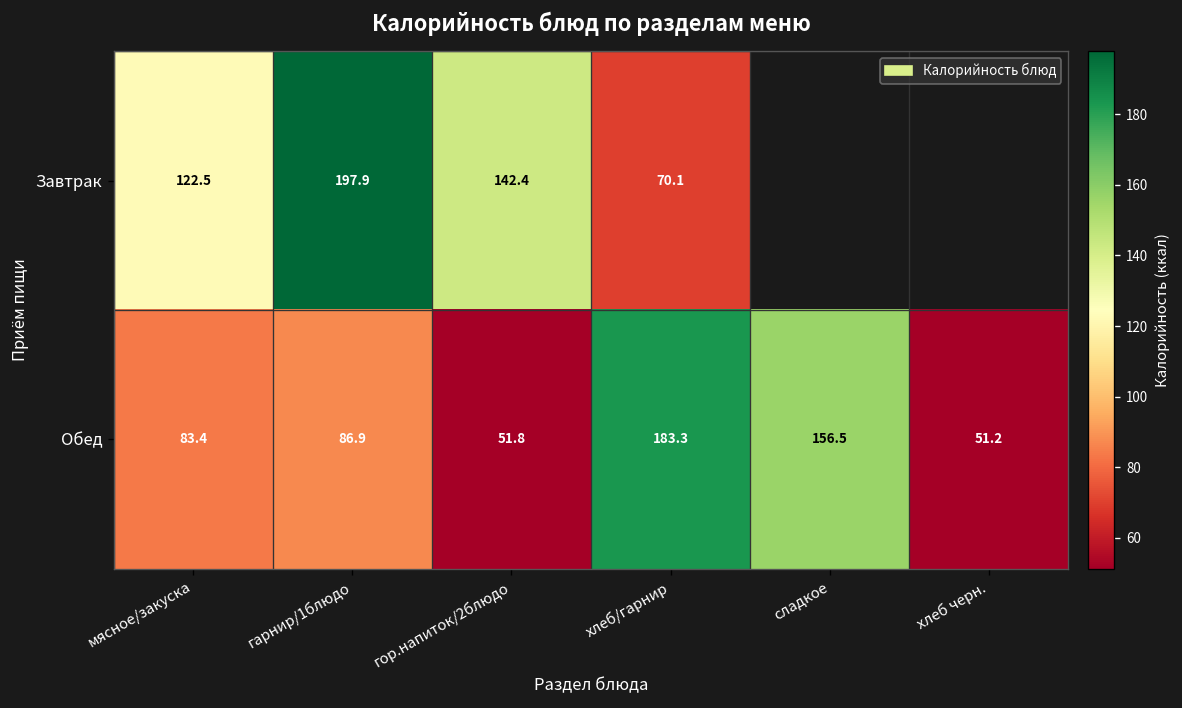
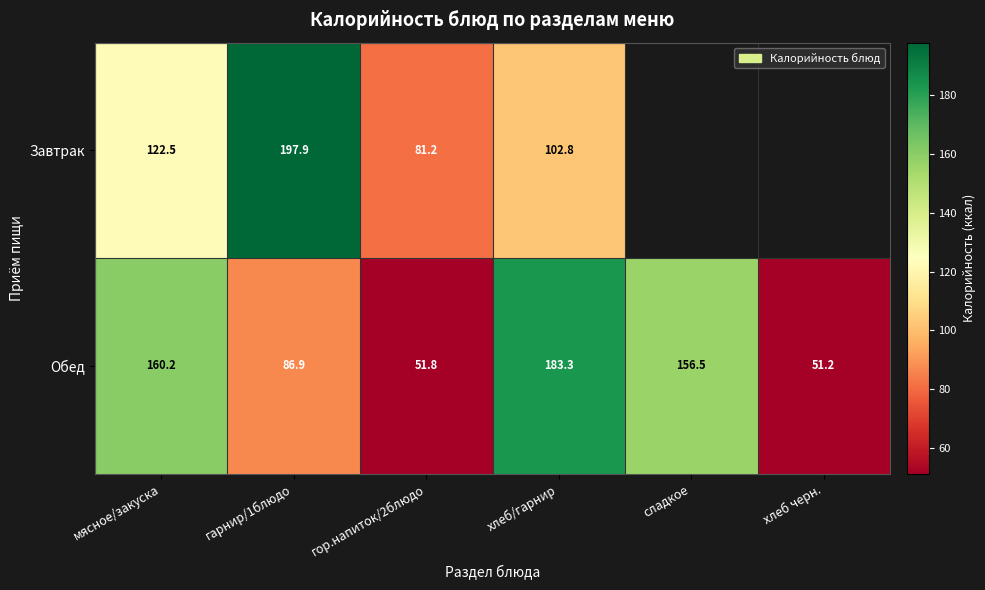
Завтрак, гор.напиток/2блюдо: 142.4 -> 81.2
Завтрак, хлеб/гарнир: 70.1 -> 102.8
Обед, мясное/закуска: 83.4 -> 160.2
